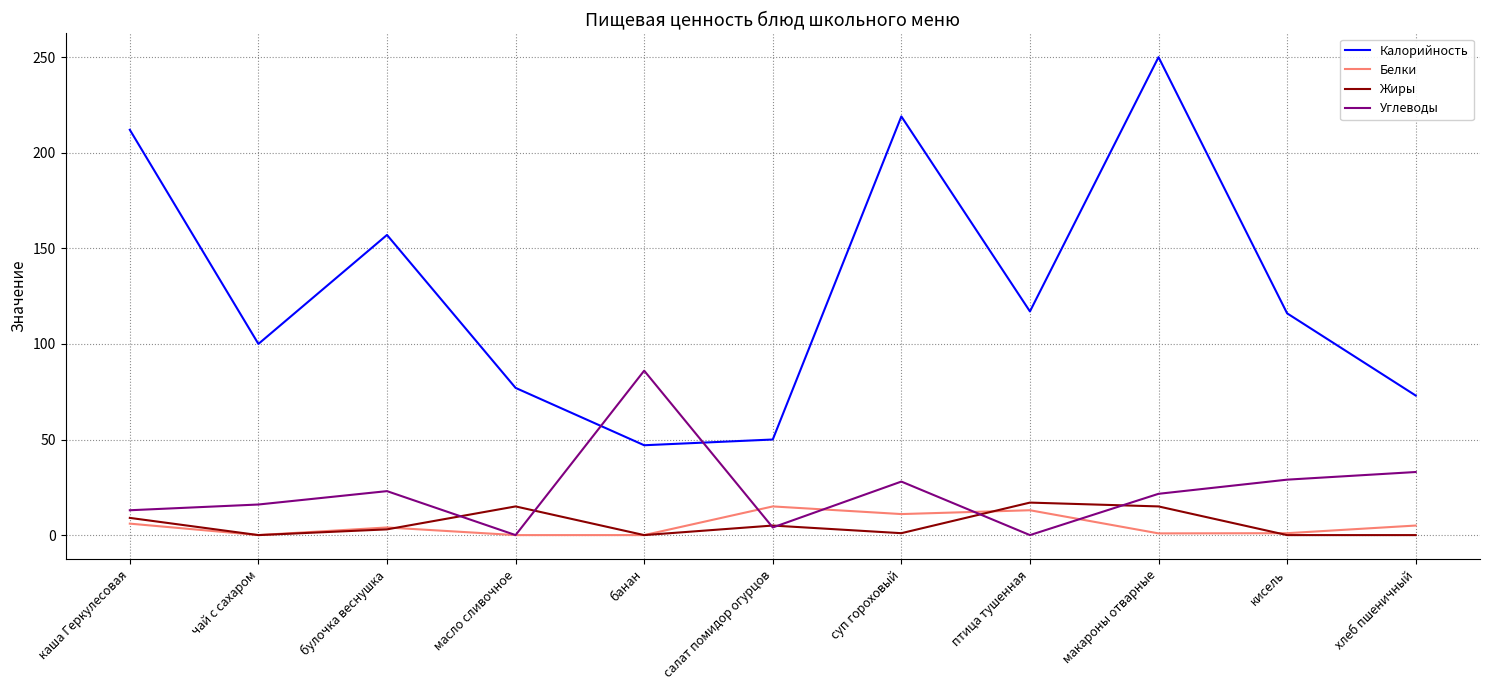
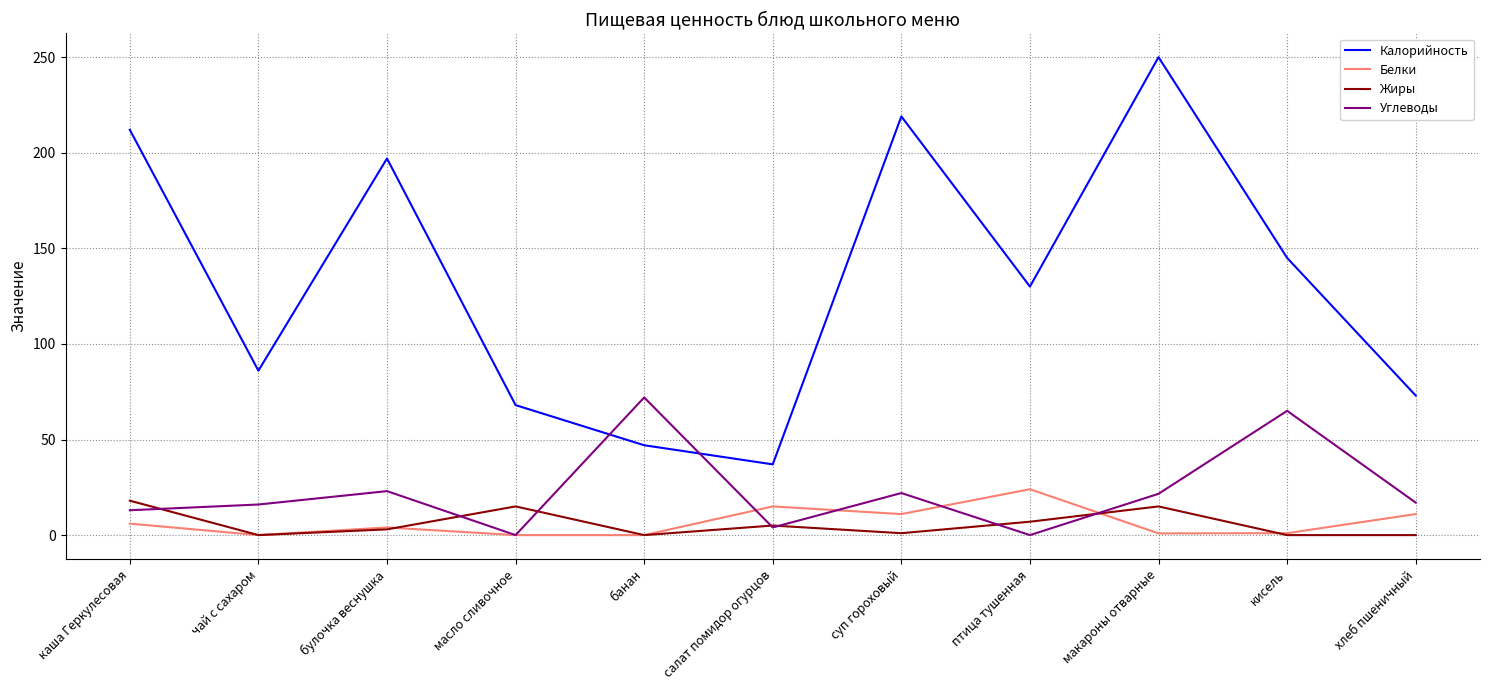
Жиры, каша Геркулесовая: 9 -> 18
Калорийность, чай с сахаром: 100 -> 86
Калорийность, булочка веснушка: 157 -> 197
Калорийность, масло сливочное: 77 -> 68
Углеводы, банан: 86 -> 72
Калорийность, салат помидор огурцов: 50 -> 37
Углеводы, суп гороховый: 28 -> 22
Калорийность, птица тушенная: 117 -> 130
Белки, птица тушенная: 13 -> 24
Жиры, птица тушенная: 17 -> 7
Калорийность, кисель: 116 -> 145
Углеводы, кисель: 29 -> 65
Белки, хлеб пшеничный: 5 -> 11
Углеводы, хлеб пшеничный: 33 -> 17
